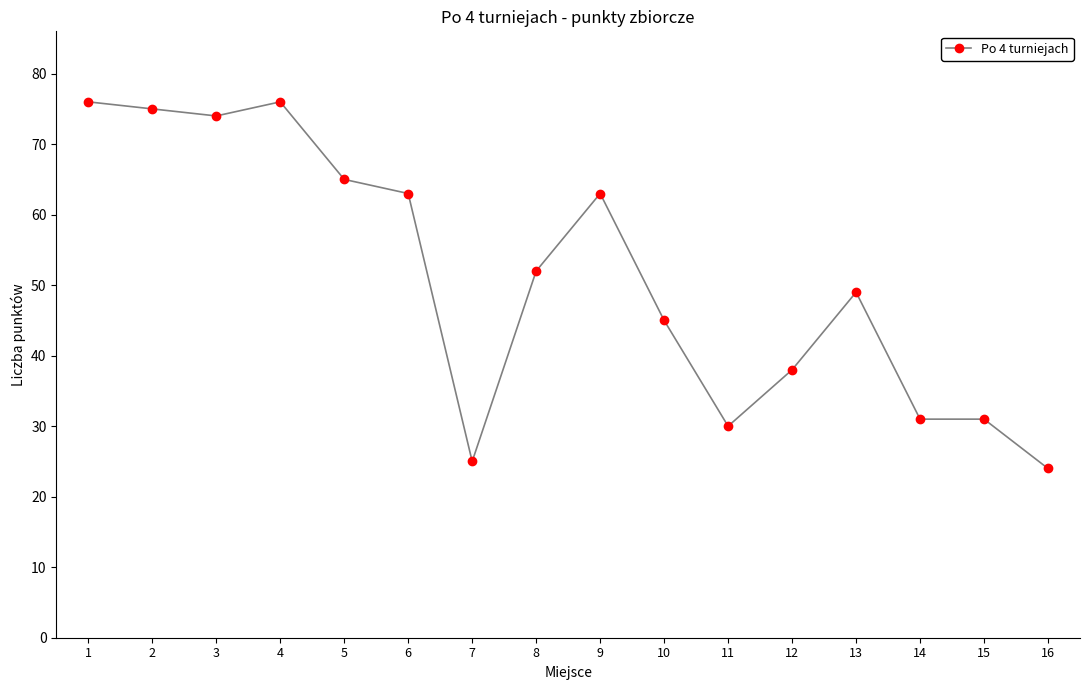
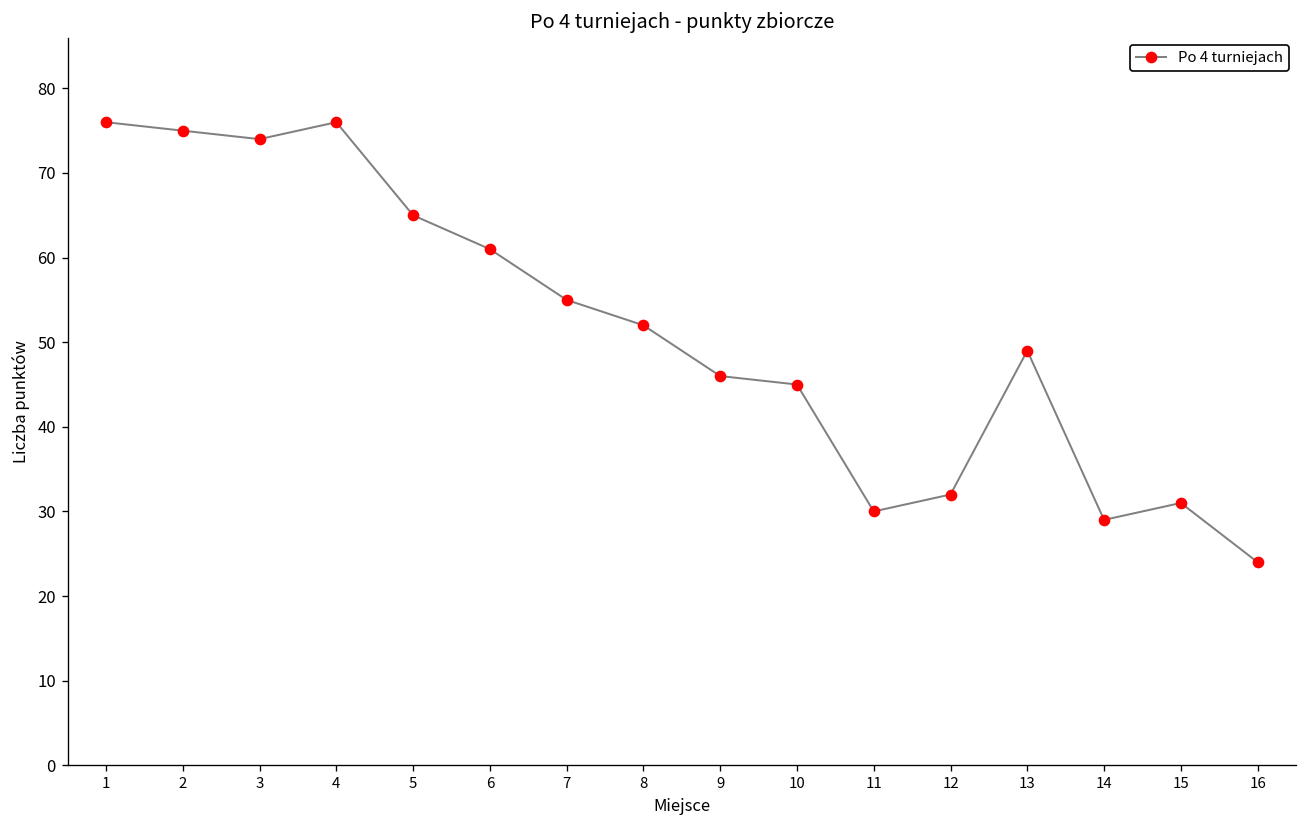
6: 63 -> 61
7: 25 -> 55
9: 63 -> 46
12: 38 -> 32
14: 31 -> 29
